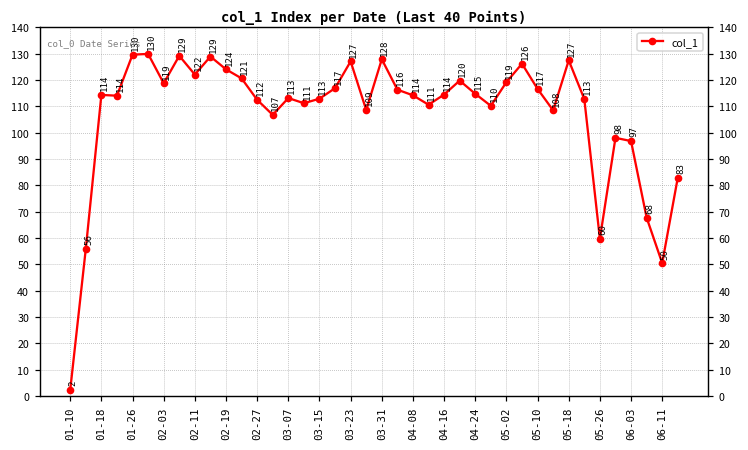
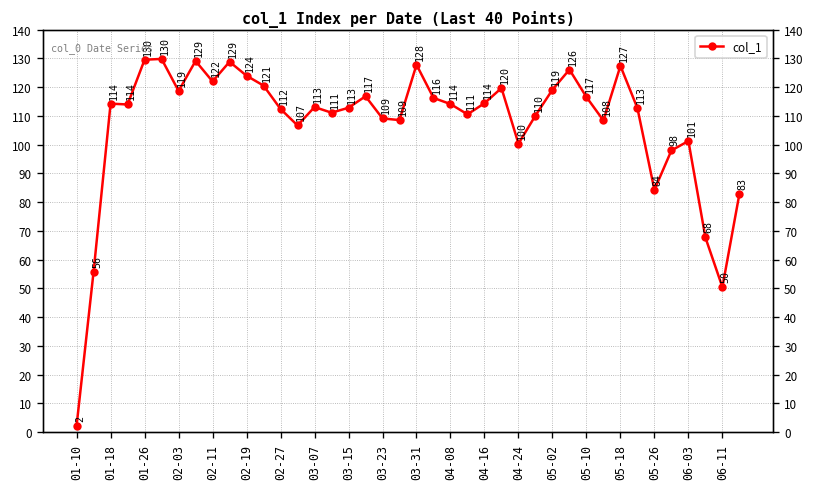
03-23: 127 -> 109
04-24: 115 -> 100
05-26: 60 -> 84
06-03: 97 -> 101
